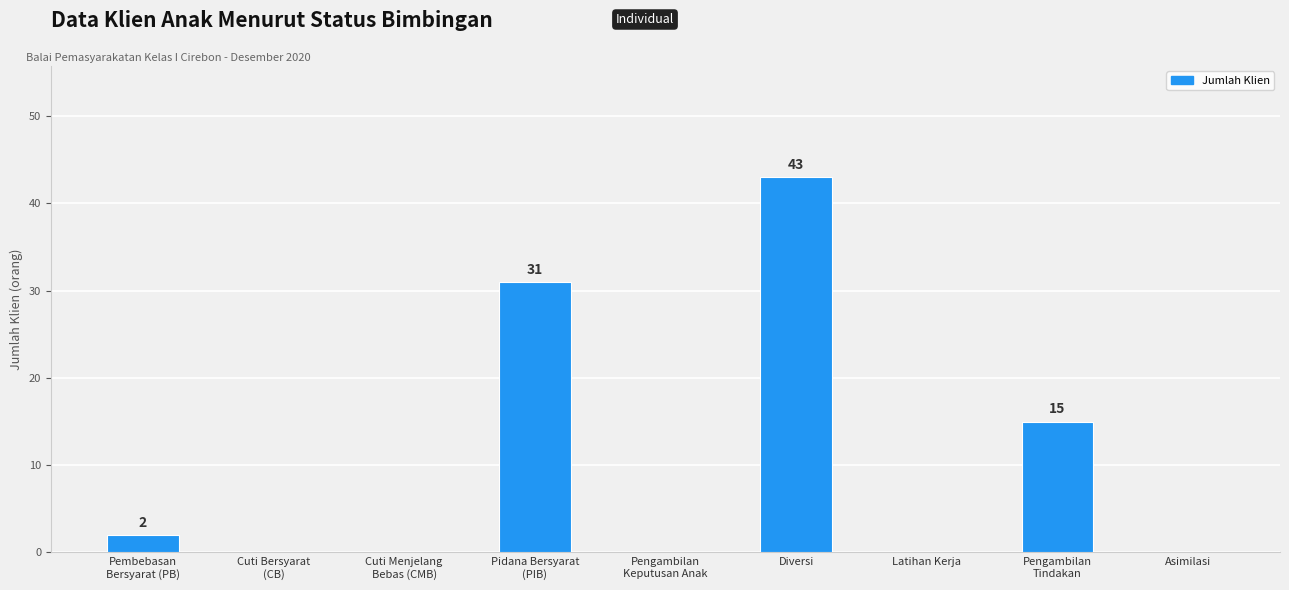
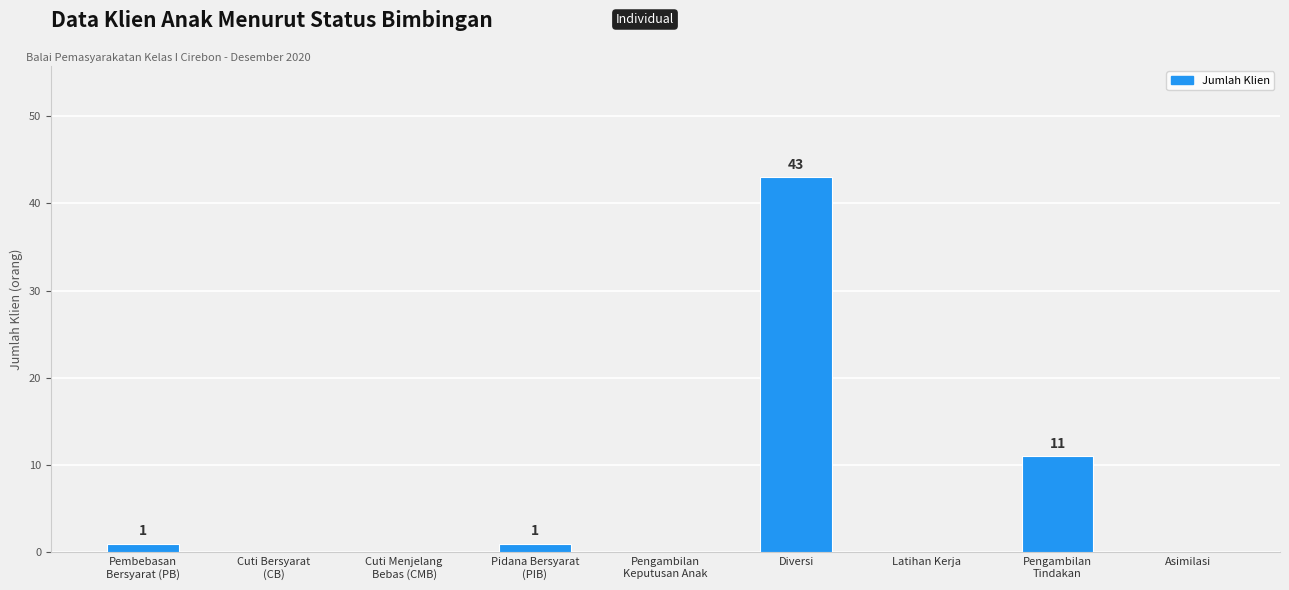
Pembebasan Bersyarat (PB): 2 -> 1
Pidana Bersyarat (PIB): 31 -> 1
Pengambilan Tindakan: 15 -> 11
